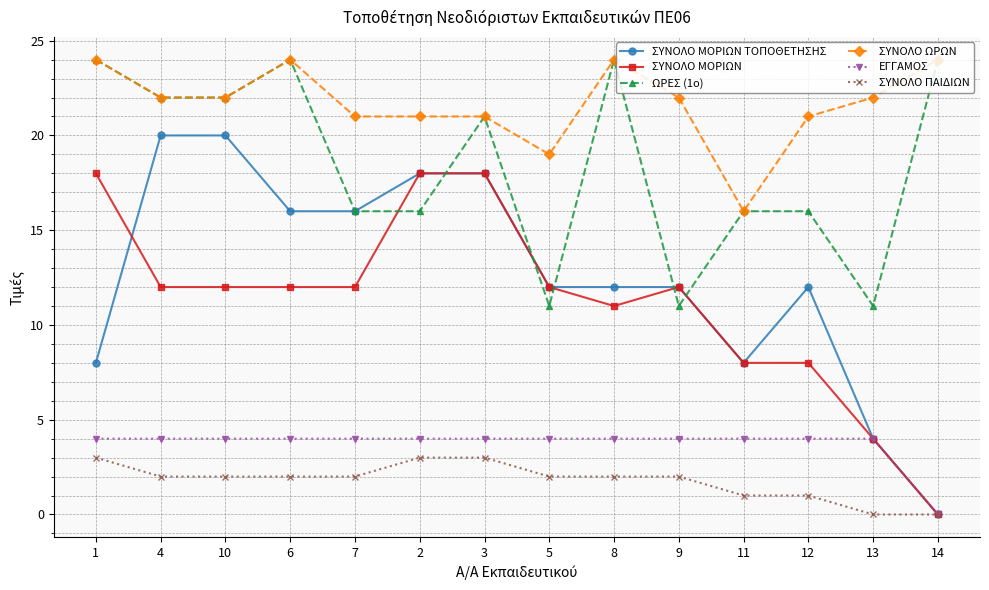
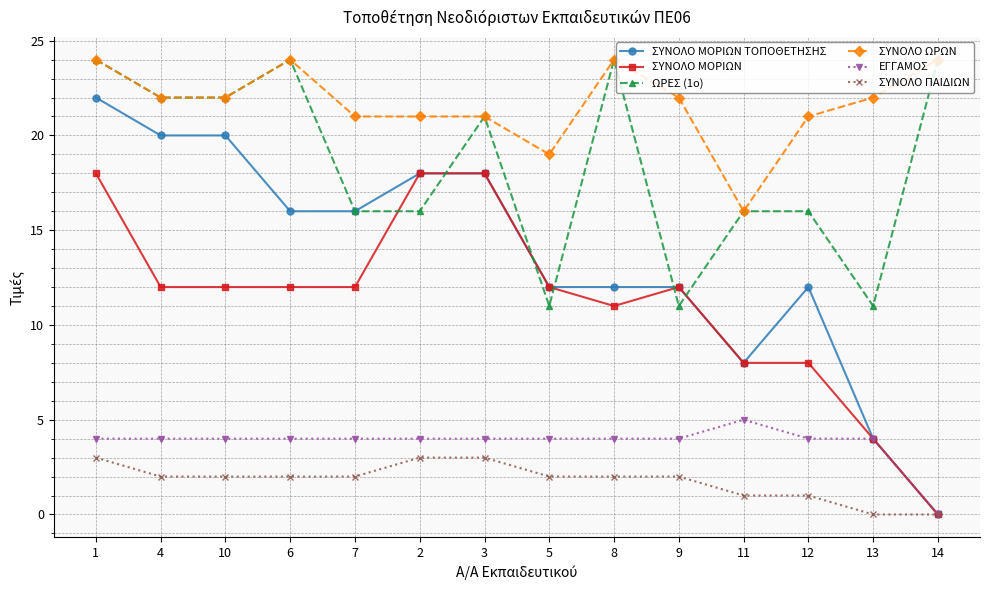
ΣΥΝΟΛΟ ΜΟΡΙΩΝ ΤΟΠΟΘΕΤΗΣΗΣ, 1: 8 -> 22
ΕΓΓΑΜΟΣ, 11: 4 -> 5
